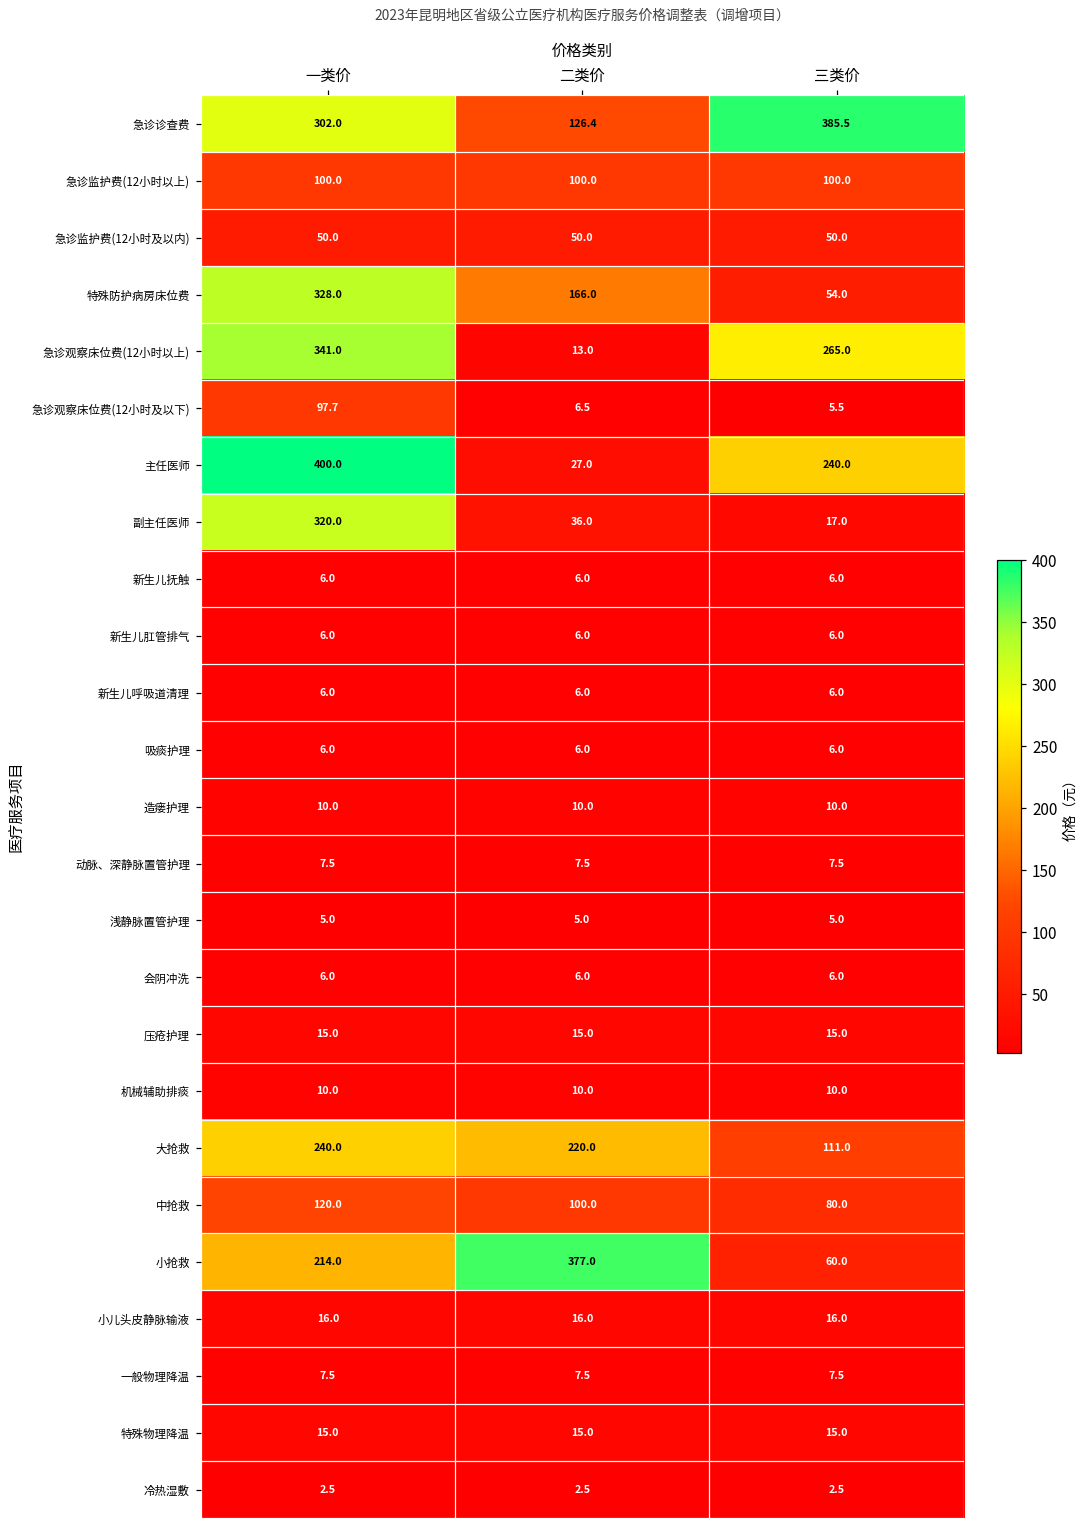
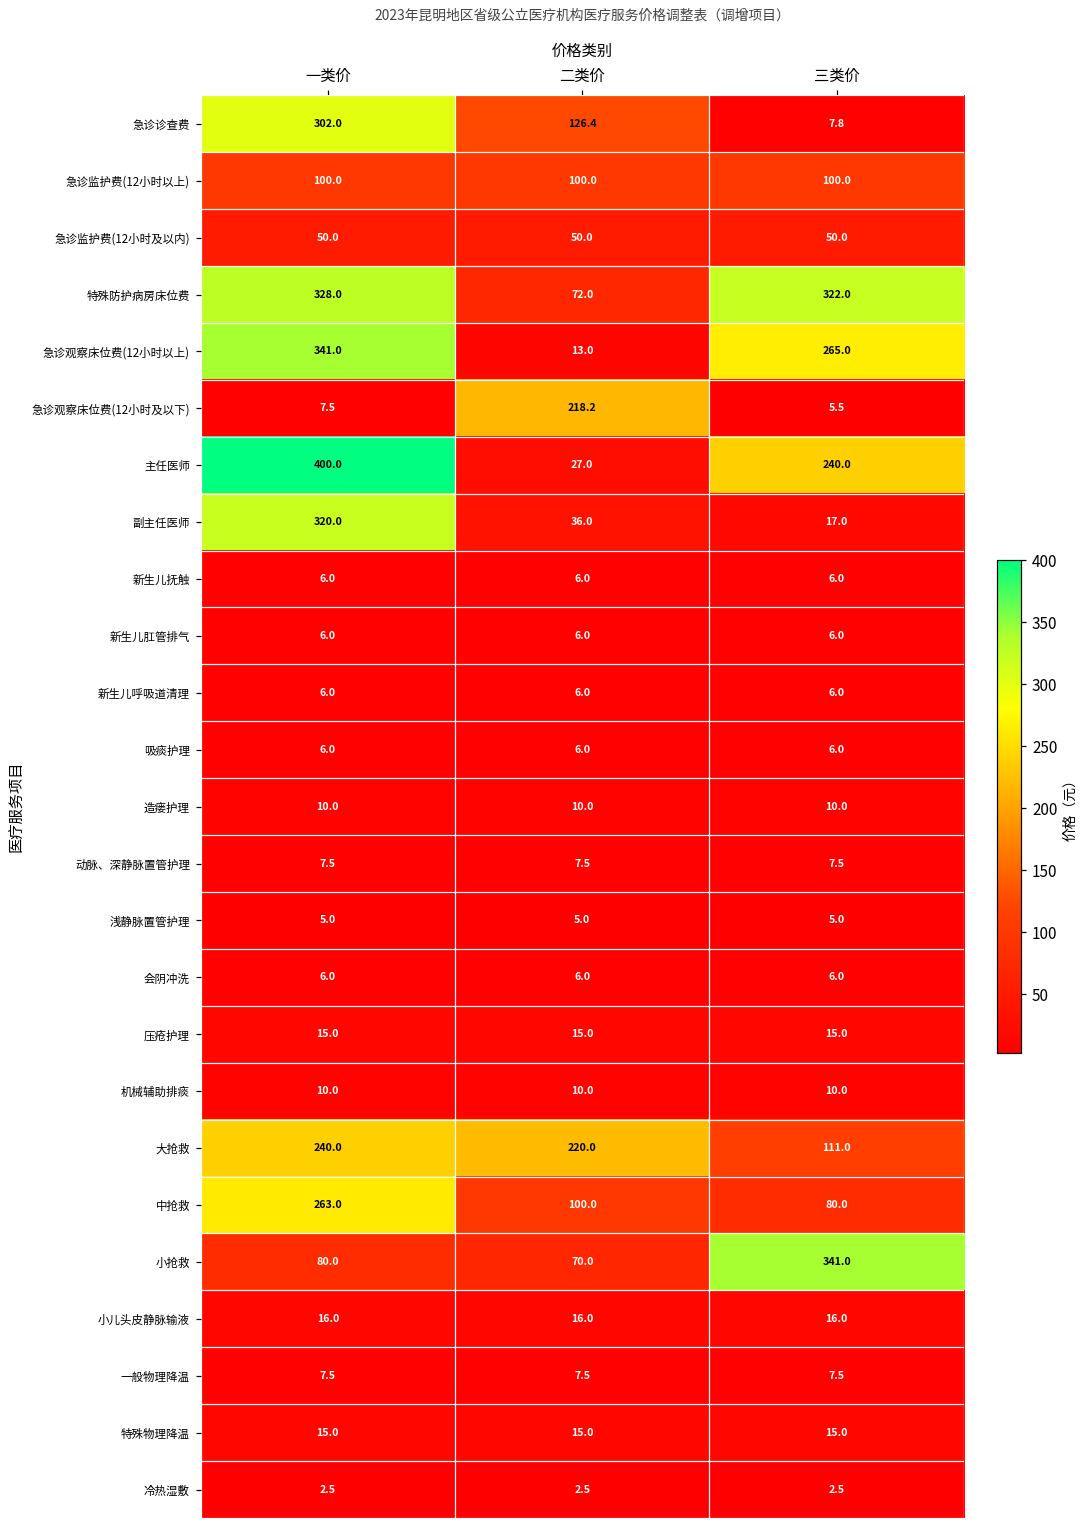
急诊诊查费, 三类价: 385.5 -> 7.8
特殊防护病房床位费, 二类价: 166.0 -> 72.0
特殊防护病房床位费, 三类价: 54.0 -> 322.0
急诊观察床位费(12小时及以下), 一类价: 97.7 -> 7.5
急诊观察床位费(12小时及以下), 二类价: 6.5 -> 218.2
中抢救, 一类价: 120.0 -> 263.0
小抢救, 一类价: 214.0 -> 80.0
小抢救, 二类价: 377.0 -> 70.0
小抢救, 三类价: 60.0 -> 341.0
